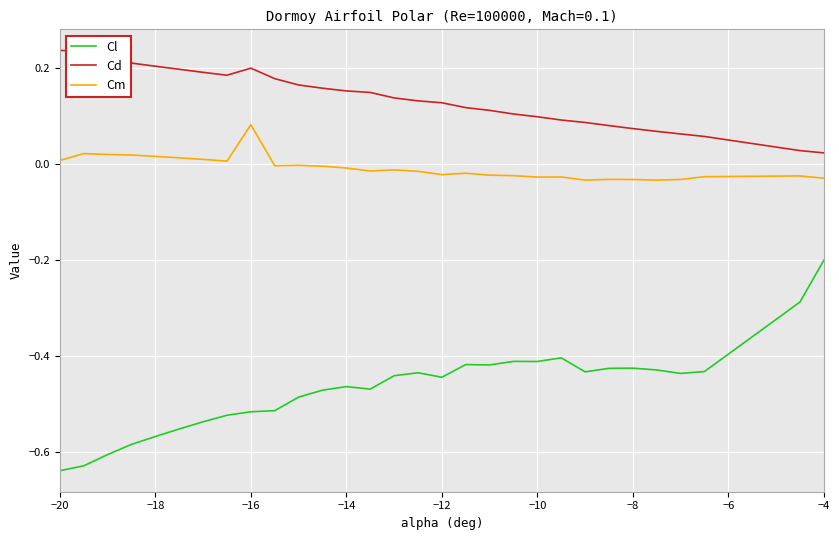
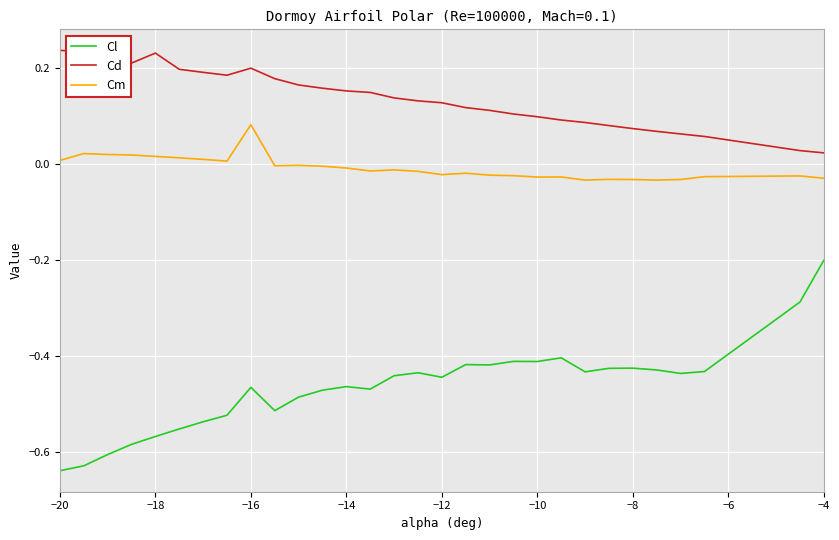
Cd, −18: 0.20 -> 0.23
Cl, −16: -0.52 -> -0.47
